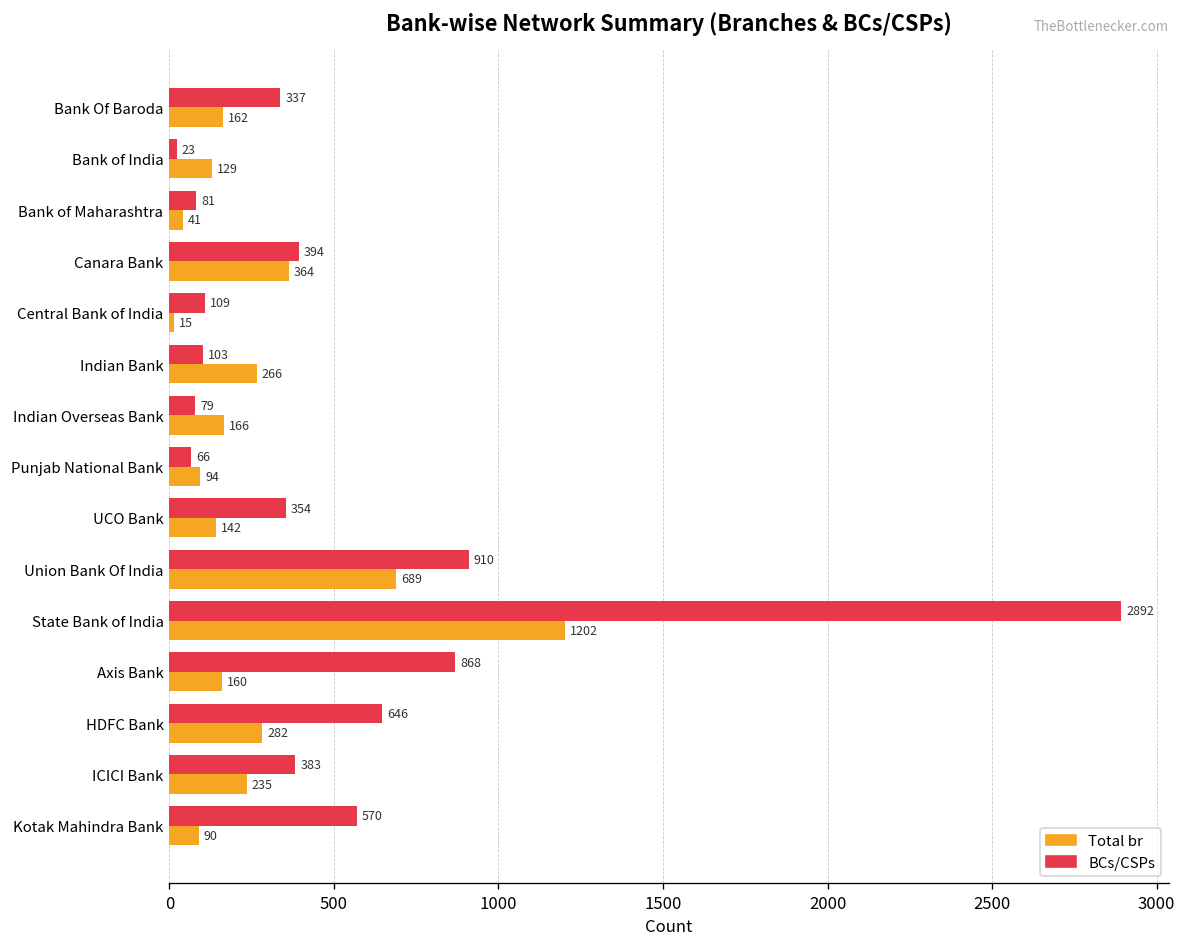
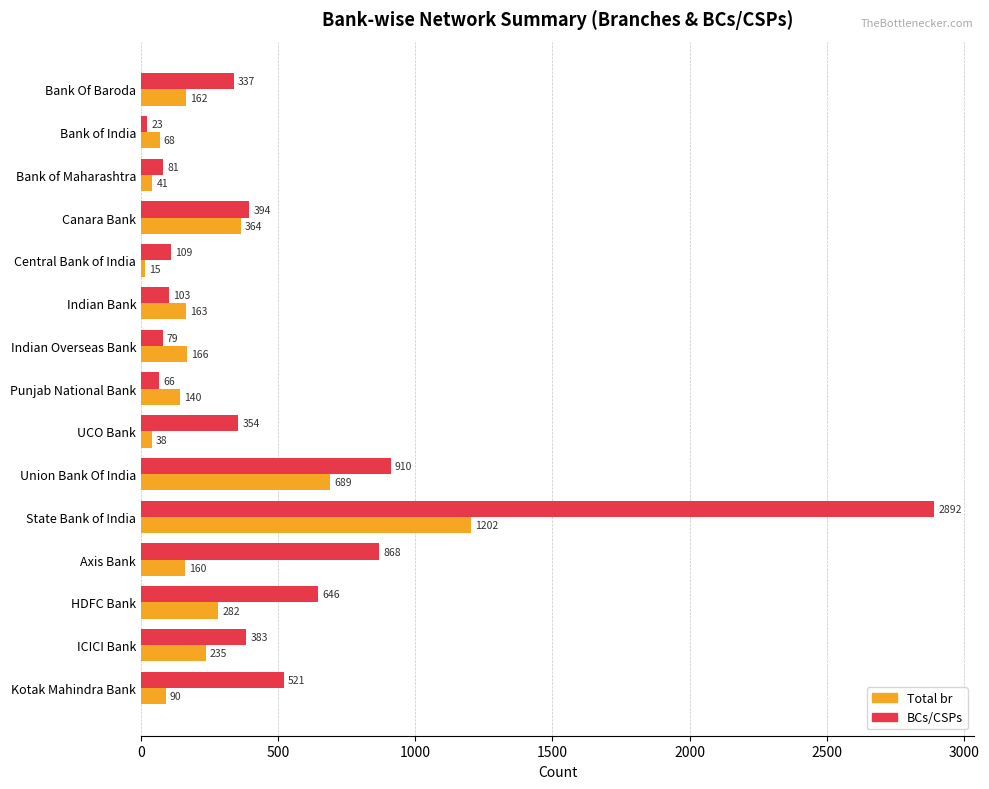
Total br, Bank of India: 129 -> 68
Total br, Indian Bank: 266 -> 163
Total br, Punjab National Bank: 94 -> 140
Total br, UCO Bank: 142 -> 38
BCs/CSPs, Kotak Mahindra Bank: 570 -> 521
